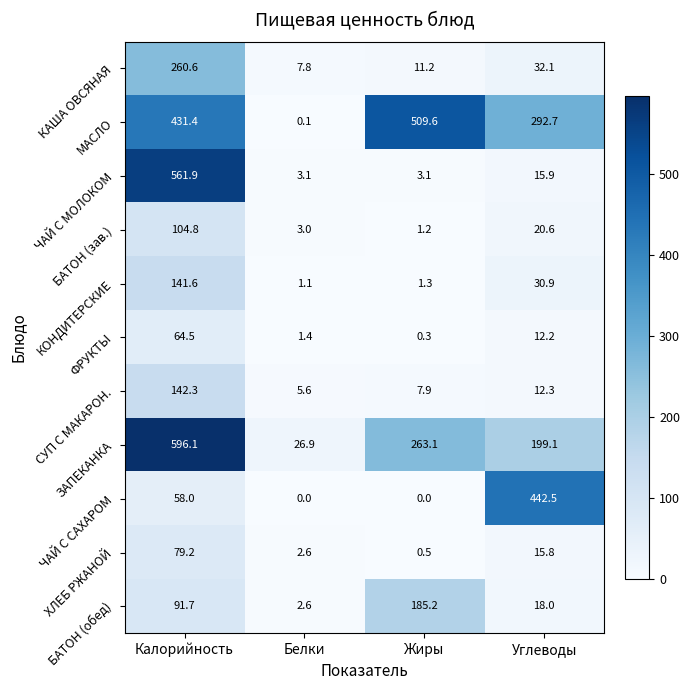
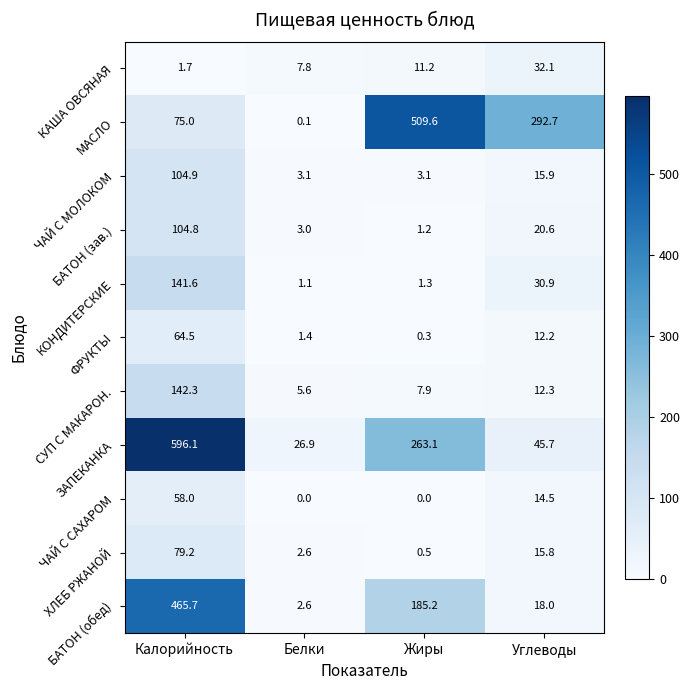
КАША ОВСЯНАЯ, Калорийность: 260.6 -> 1.7
МАСЛО, Калорийность: 431.4 -> 75.0
ЧАЙ С МОЛОКОМ, Калорийность: 561.9 -> 104.9
ЗАПЕКАНКА, Углеводы: 199.1 -> 45.7
ЧАЙ С САХАРОМ, Углеводы: 442.5 -> 14.5
БАТОН (обед), Калорийность: 91.7 -> 465.7
